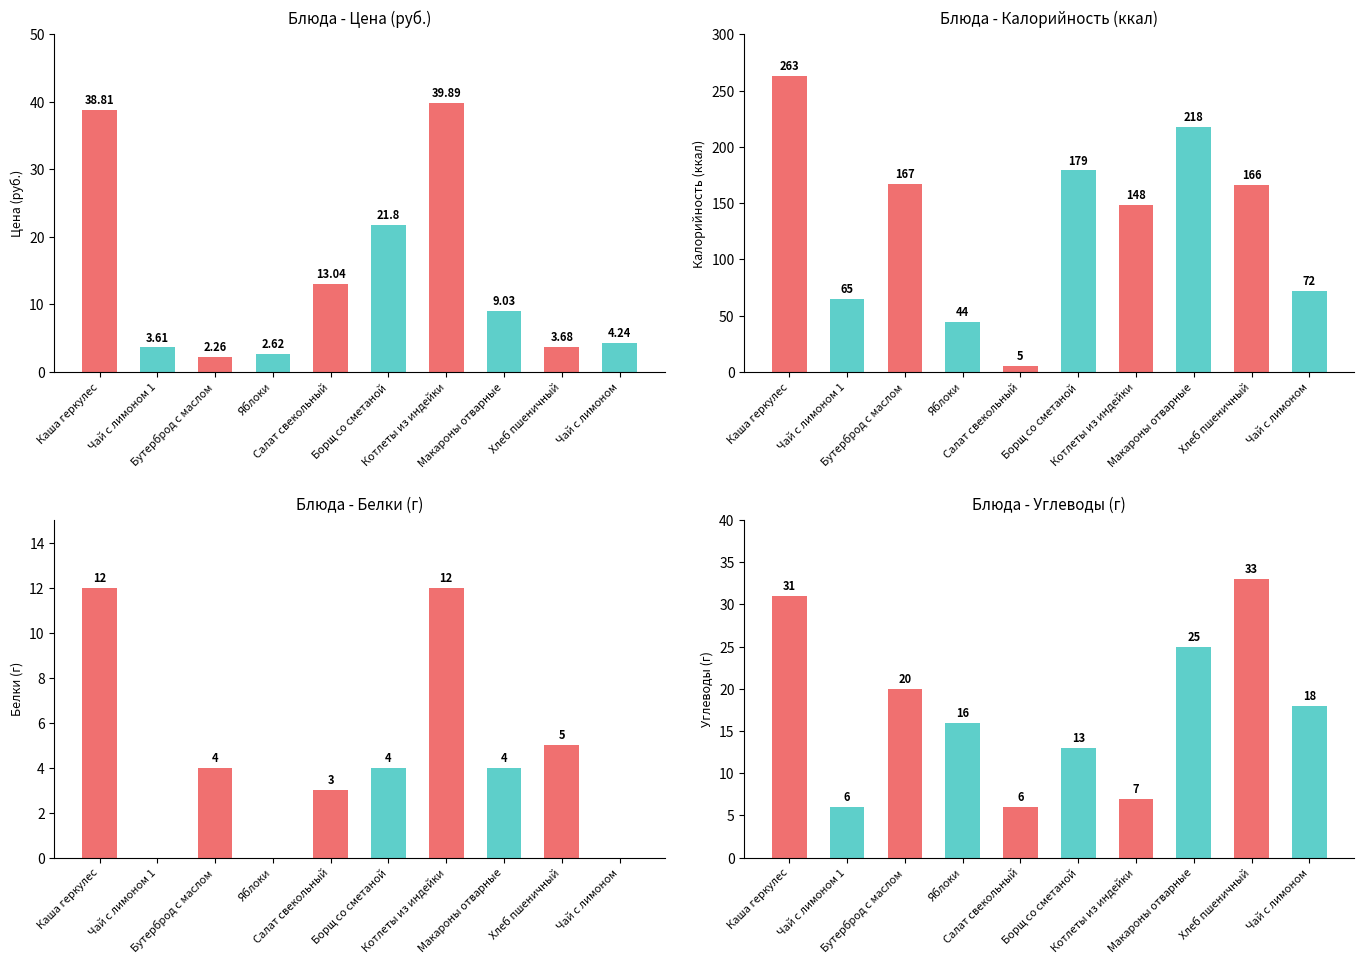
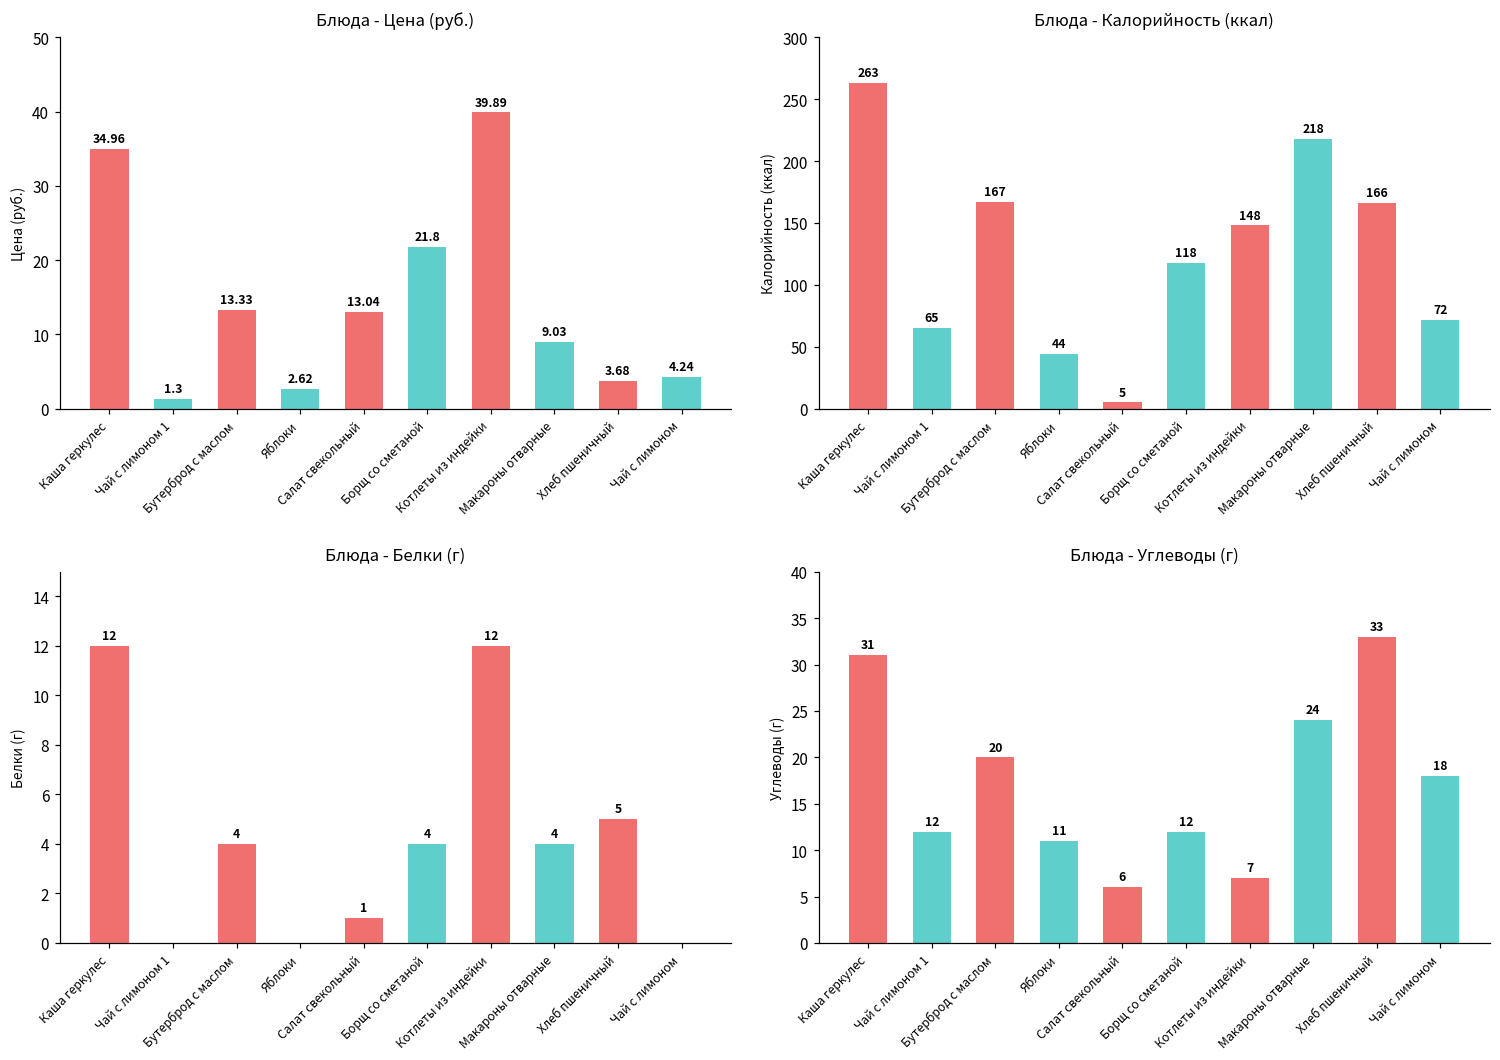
Блюда - Цена (руб.), Каша геркулес: 38.81 -> 34.96
Блюда - Цена (руб.), Чай с лимоном 1: 3.61 -> 1.3
Блюда - Цена (руб.), Бутерброд с маслом: 2.26 -> 13.33
Блюда - Калорийность (ккал), Борщ со сметаной: 179 -> 118
Блюда - Белки (г), Салат свекольный: 3 -> 1
Блюда - Углеводы (г), Чай с лимоном 1: 6 -> 12
Блюда - Углеводы (г), Яблоки: 16 -> 11
Блюда - Углеводы (г), Борщ со сметаной: 13 -> 12
Блюда - Углеводы (г), Макароны отварные: 25 -> 24
